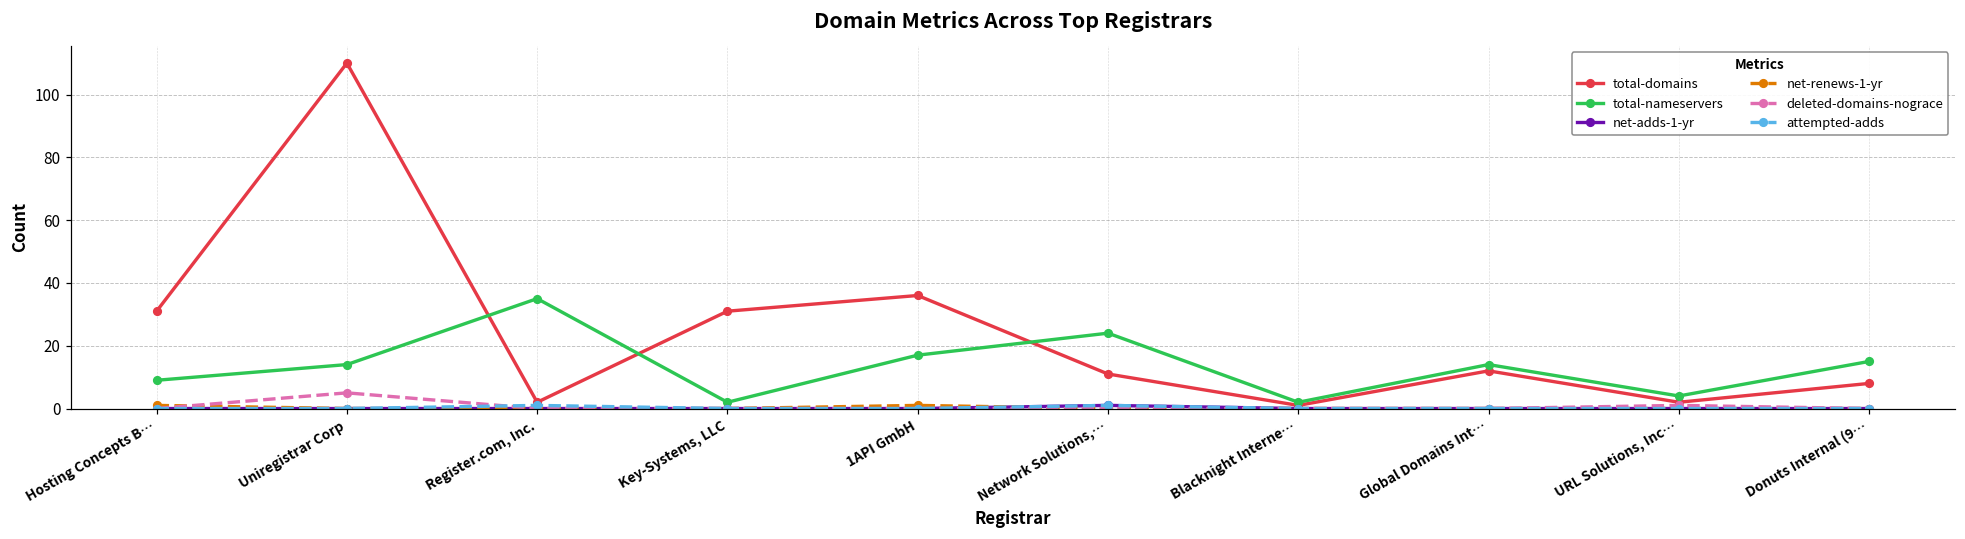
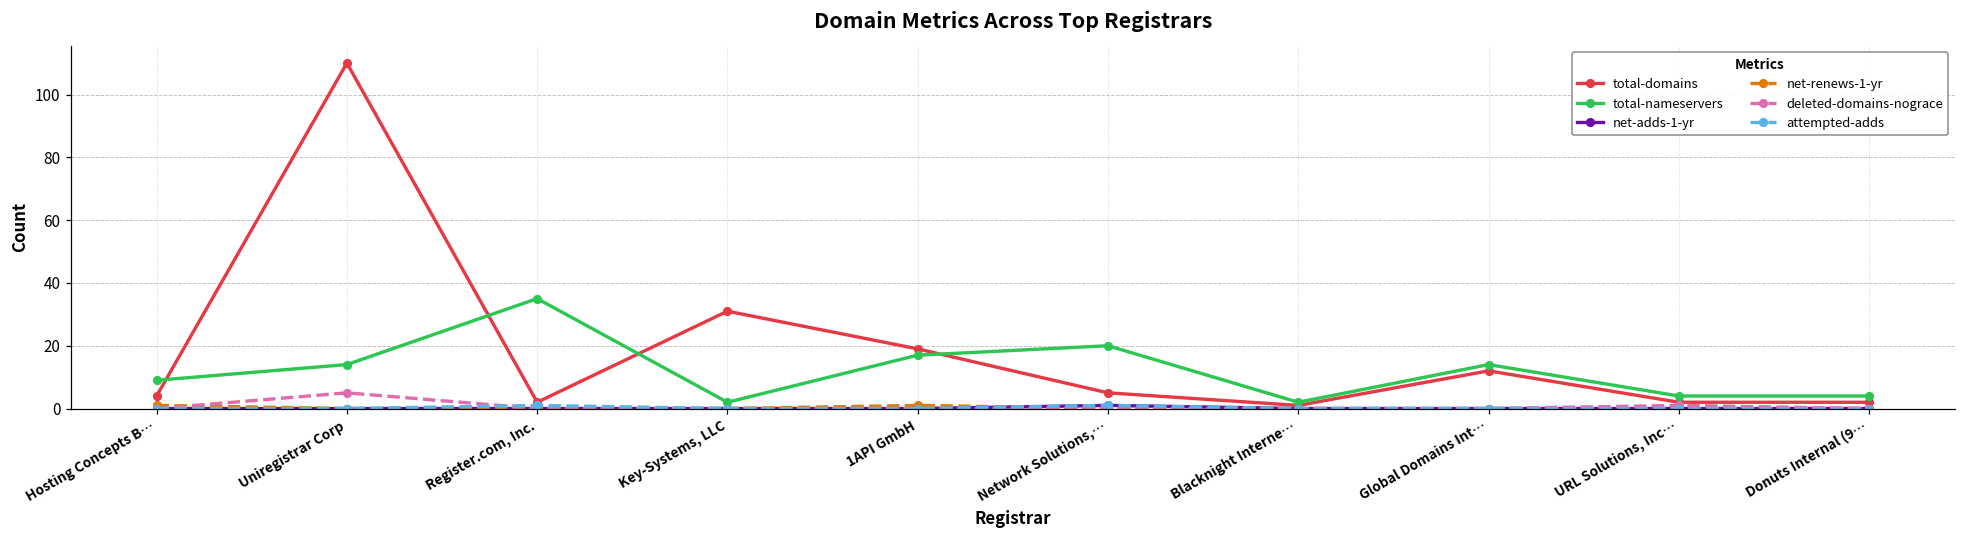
total-domains, Hosting Concepts B…: 31 -> 4
total-domains, 1API GmbH: 36 -> 19
total-domains, Network Solutions,…: 11 -> 5
total-nameservers, Network Solutions,…: 24 -> 20
total-domains, Donuts Internal (9…: 8 -> 2
total-nameservers, Donuts Internal (9…: 15 -> 4
